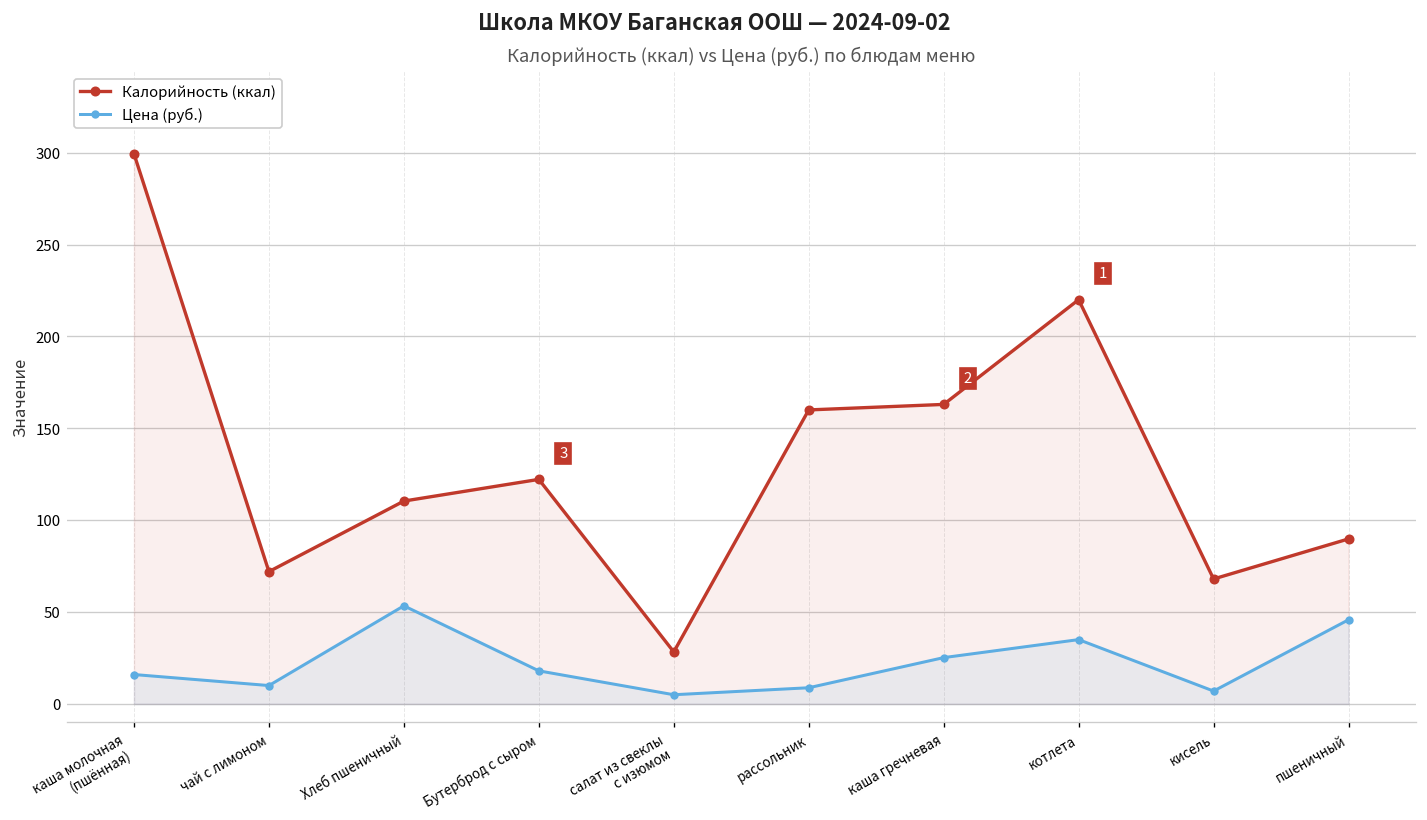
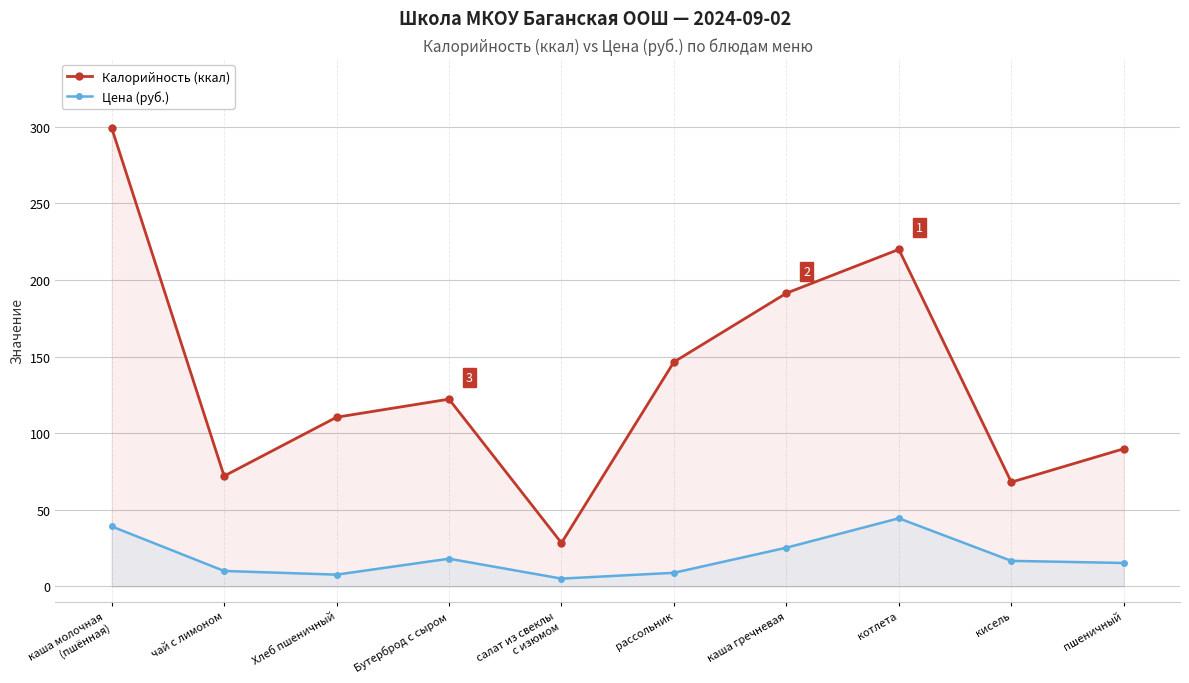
Цена (руб.), каша молочная (пшённая): 16 -> 39
Цена (руб.), Хлеб пшеничный: 53 -> 8
Калорийность (ккал), рассольник: 160 -> 147
Калорийность (ккал), каша гречневая: 163 -> 191
Цена (руб.), котлета: 35 -> 44
Цена (руб.), кисель: 7 -> 17
Цена (руб.), пшеничный: 46 -> 15
